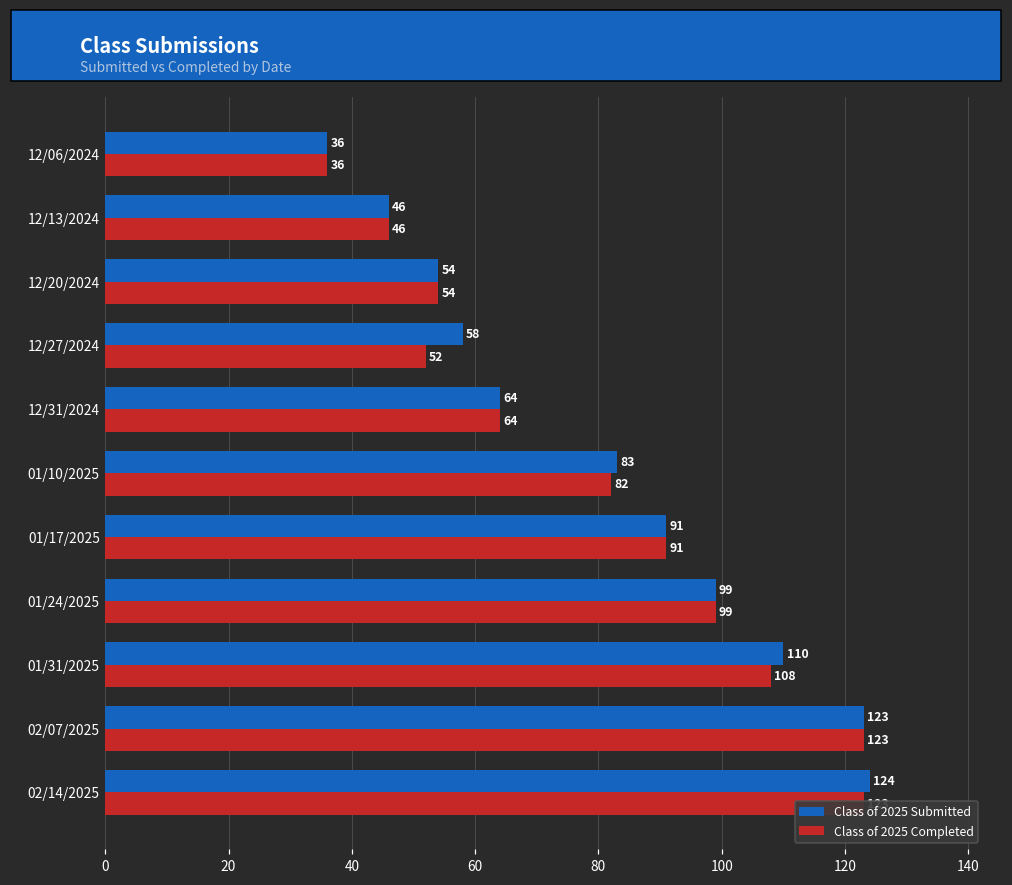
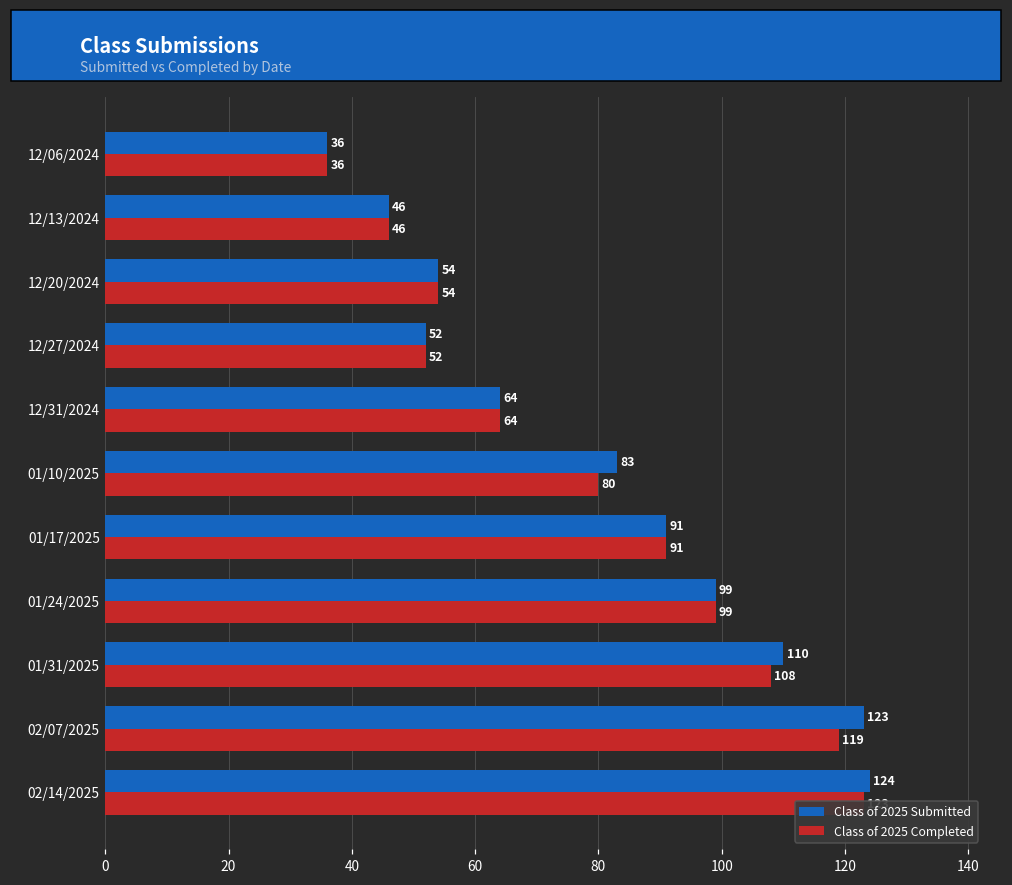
Class of 2025 Submitted, 12/27/2024: 58 -> 52
Class of 2025 Completed, 01/10/2025: 82 -> 80
Class of 2025 Completed, 02/07/2025: 123 -> 119
